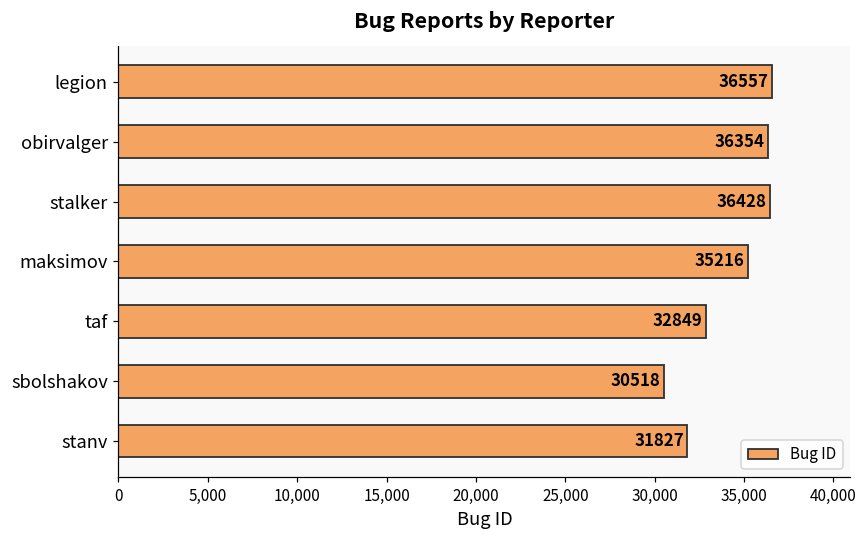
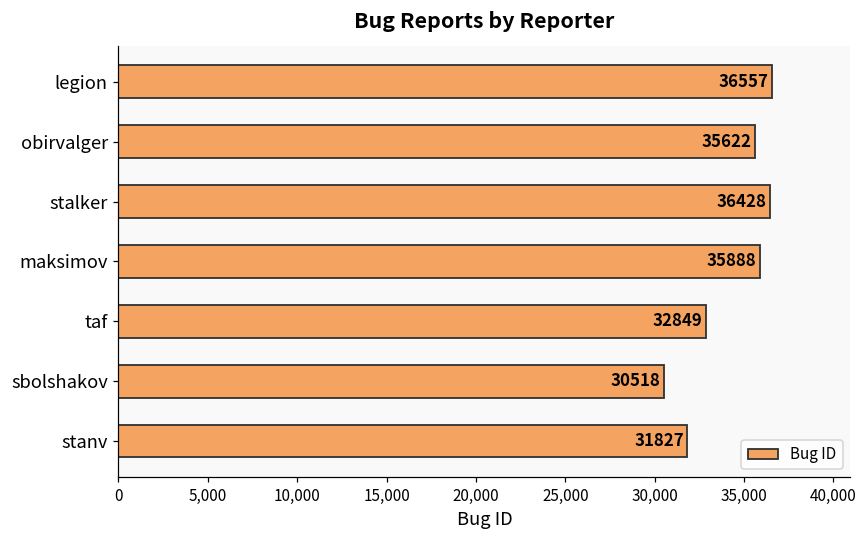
obirvalger: 36354 -> 35622
maksimov: 35216 -> 35888
